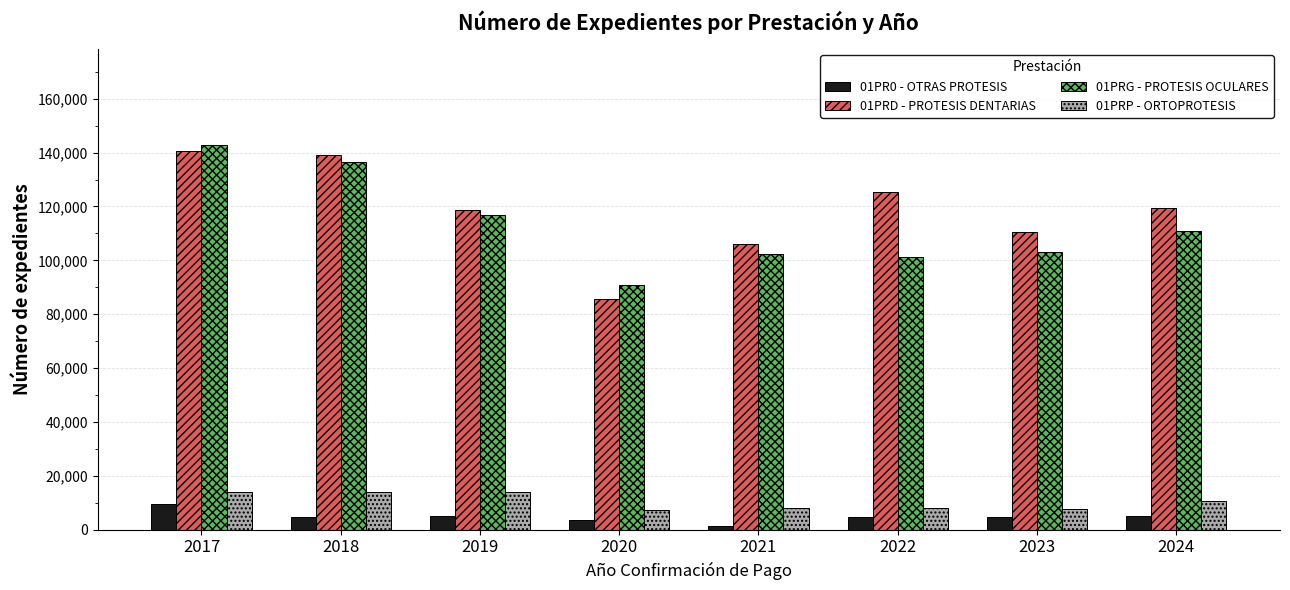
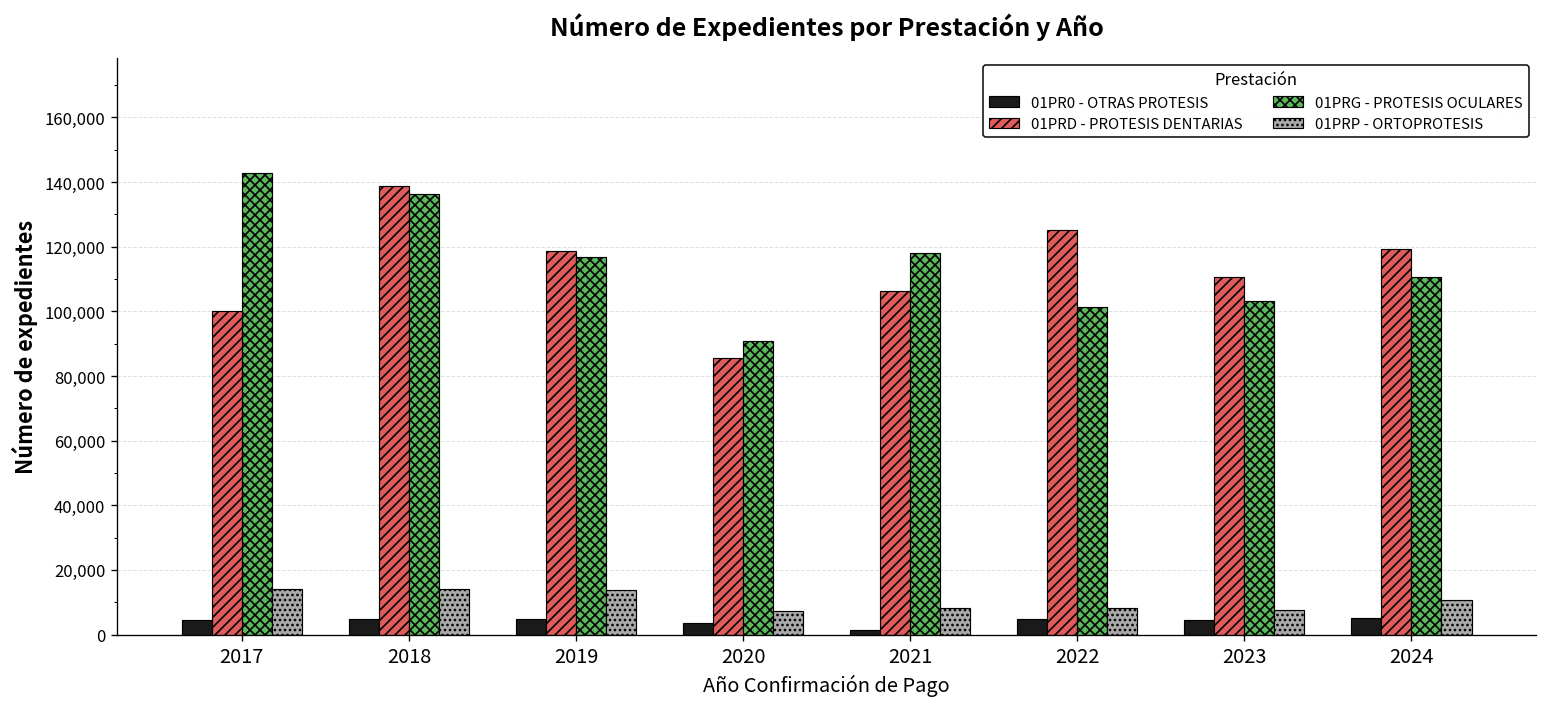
01PR0 - OTRAS PROTESIS, 2017: 9,000 -> 5,000
01PRD - PROTESIS DENTARIAS, 2017: 140,000 -> 100,000
01PRG - PROTESIS OCULARES, 2021: 102,000 -> 118,000
